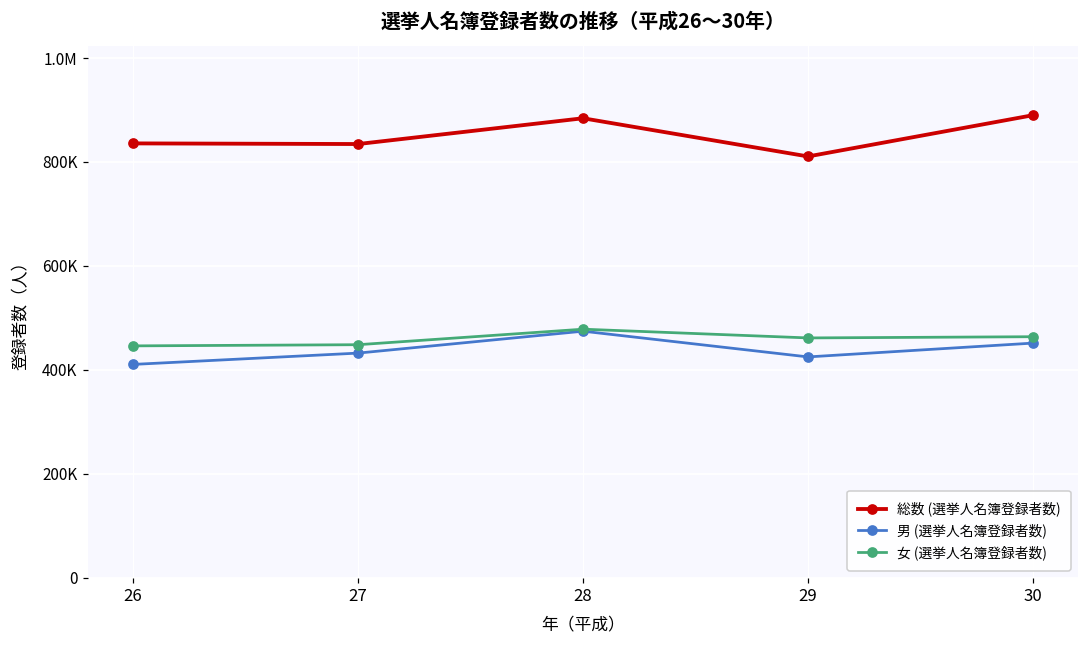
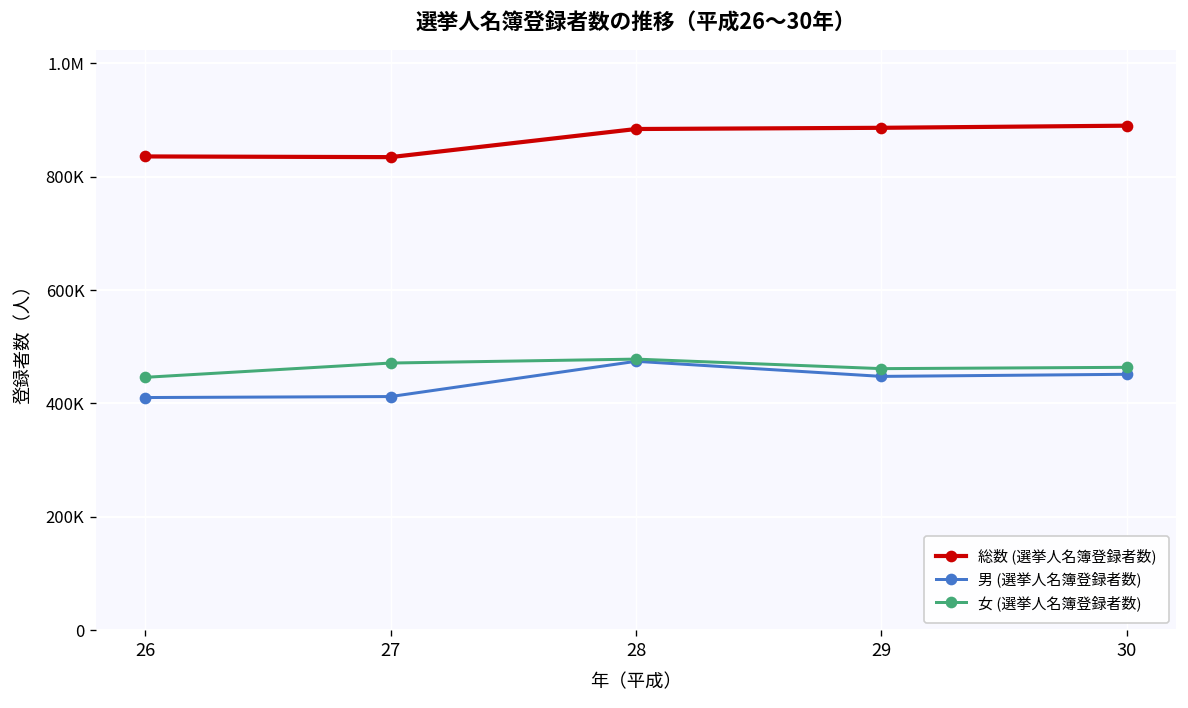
男 (選挙人名簿登録者数), 27: 430000 -> 410000
女 (選挙人名簿登録者数), 27: 450000 -> 470000
総数 (選挙人名簿登録者数), 29: 810000 -> 890000
男 (選挙人名簿登録者数), 29: 420000 -> 450000
